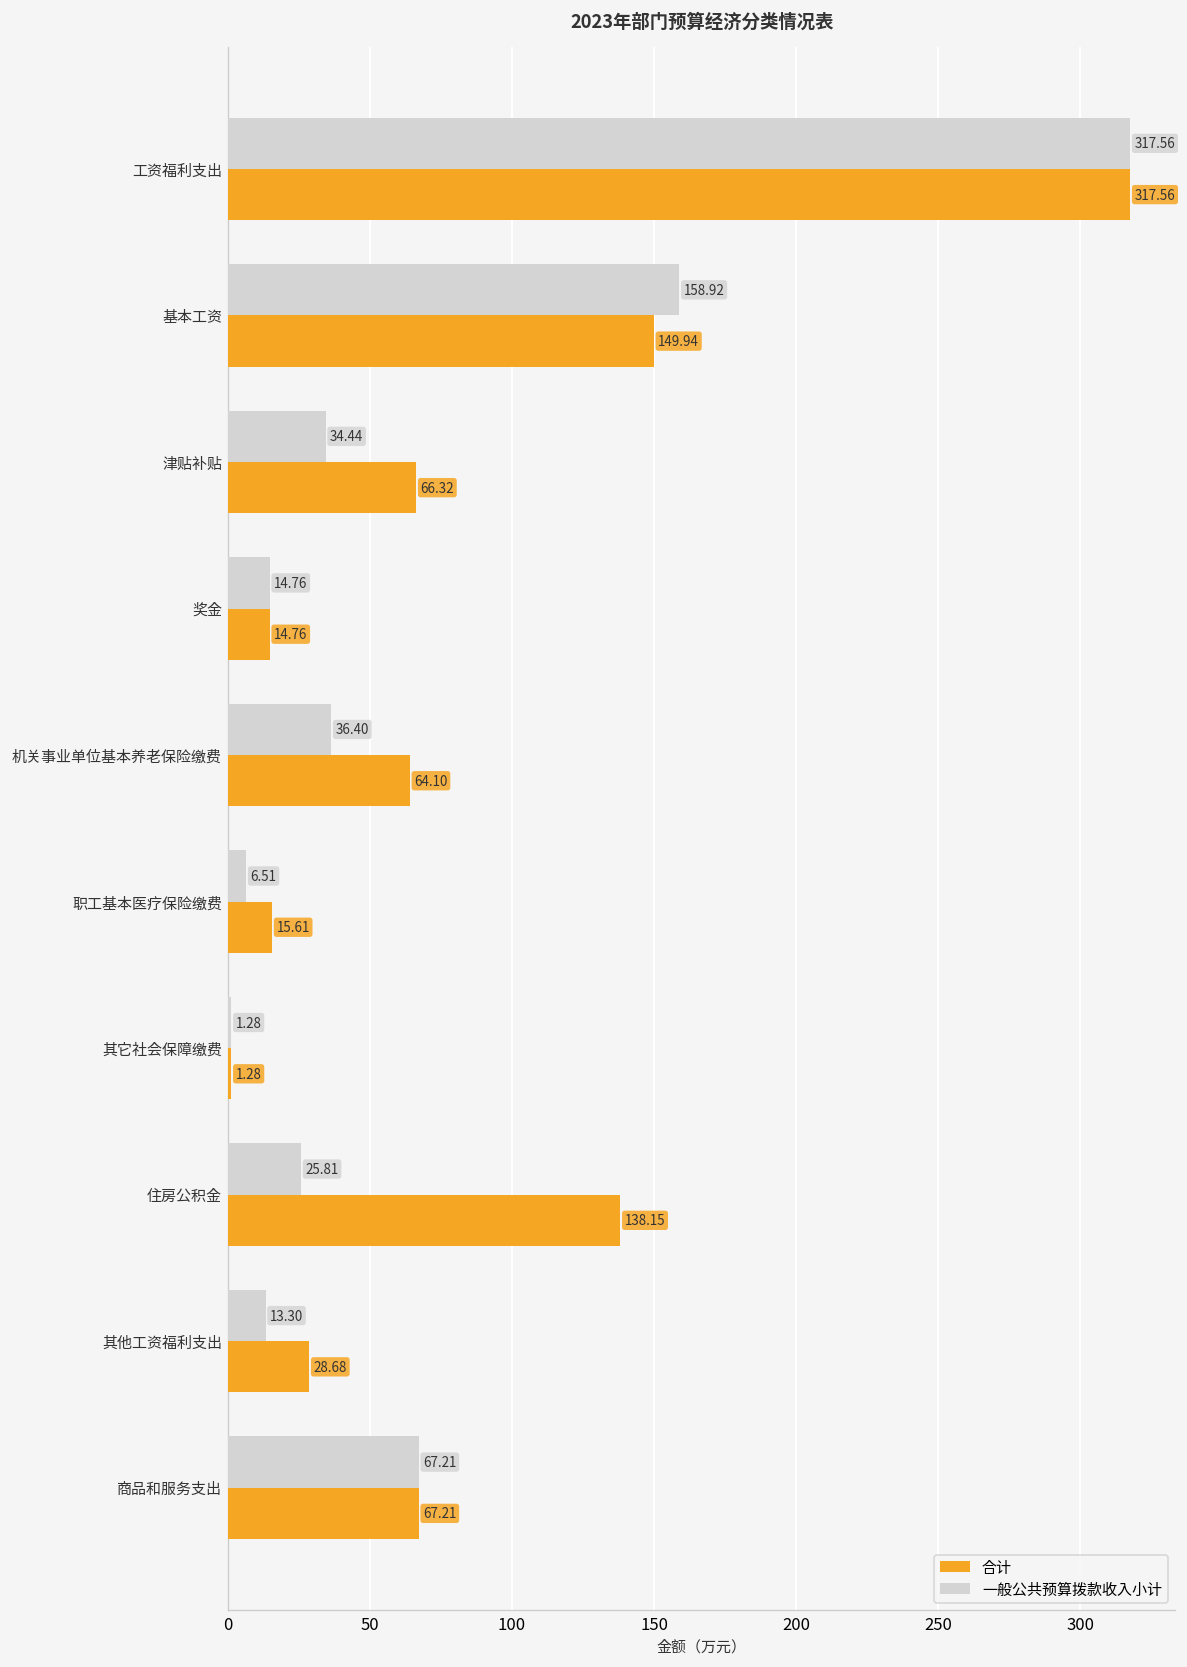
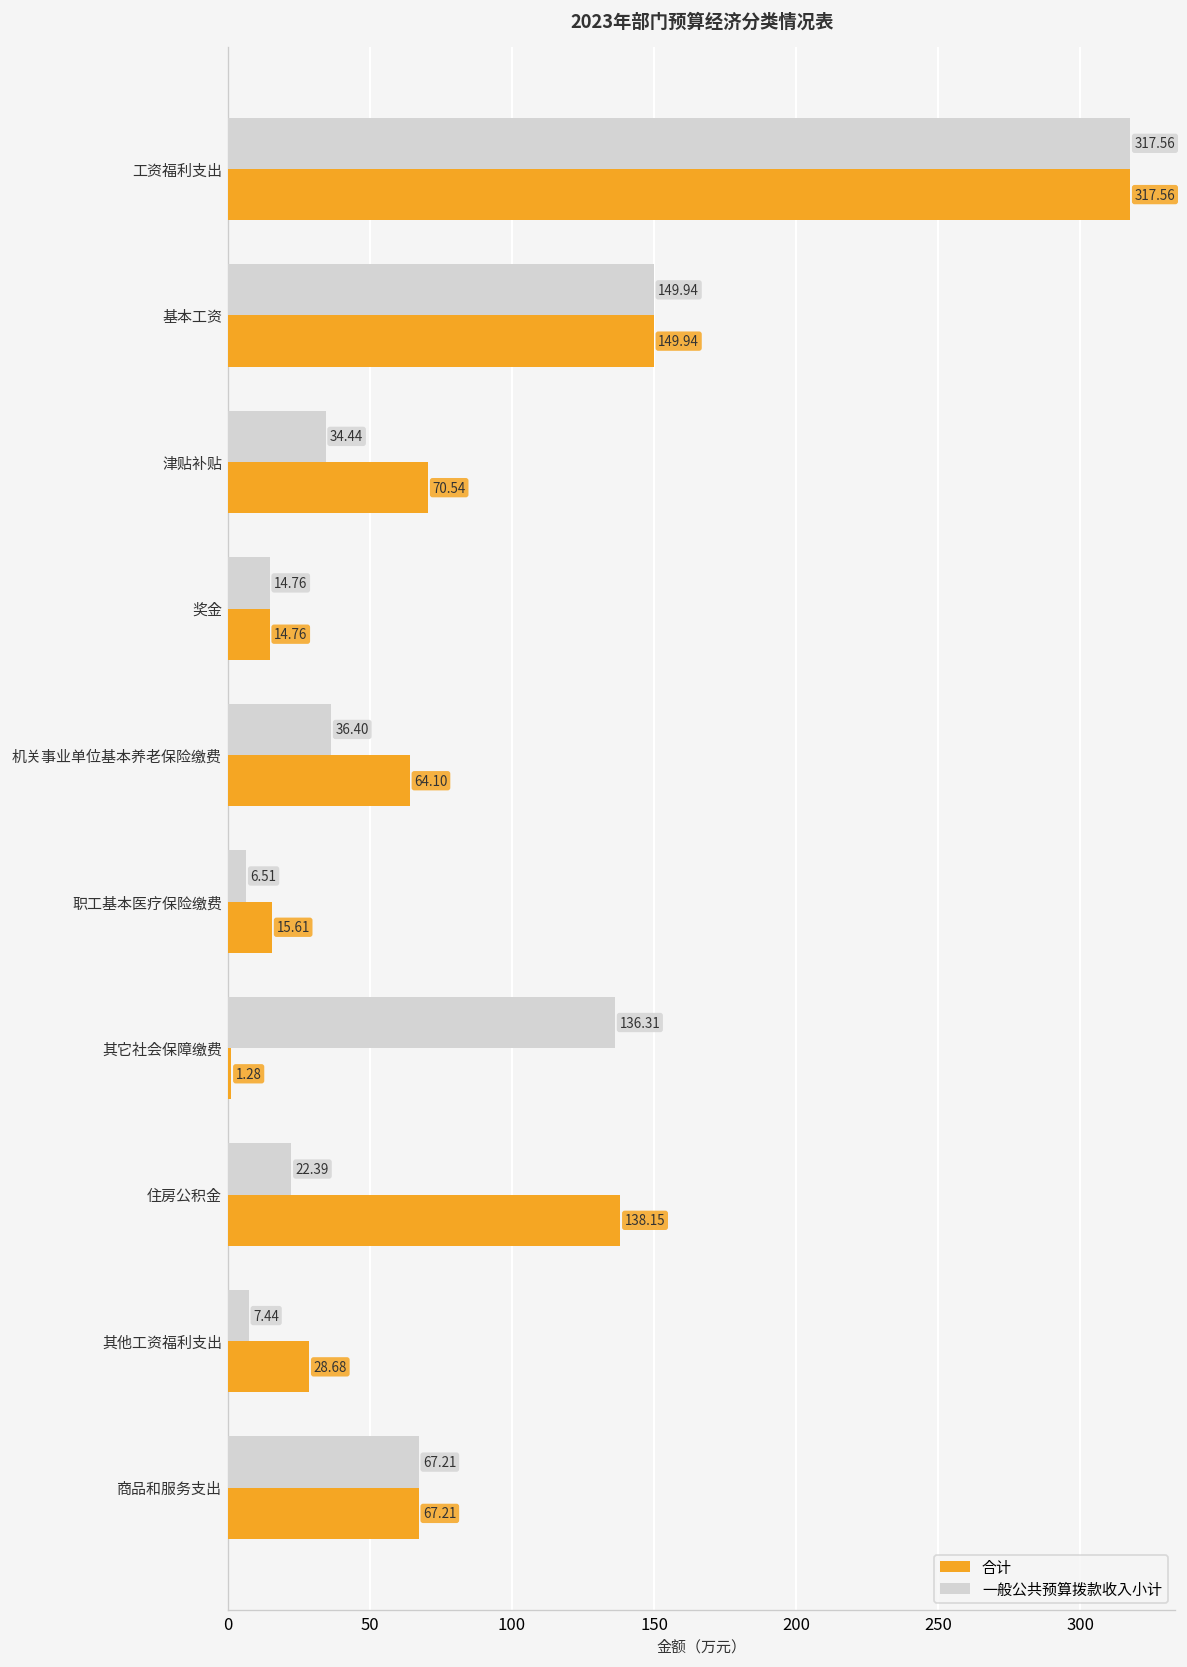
一般公共预算拨款收入小计, 基本工资: 158.92 -> 149.94
合计, 津贴补贴: 66.32 -> 70.54
一般公共预算拨款收入小计, 其它社会保障缴费: 1.28 -> 136.31
一般公共预算拨款收入小计, 住房公积金: 25.81 -> 22.39
一般公共预算拨款收入小计, 其他工资福利支出: 13.30 -> 7.44
